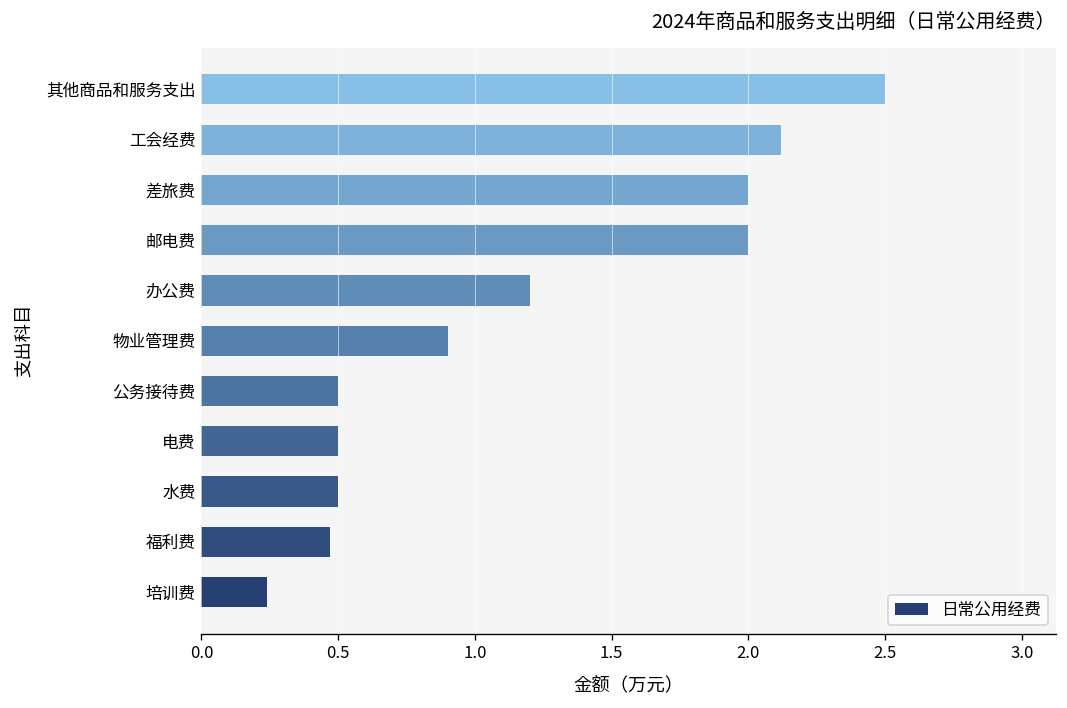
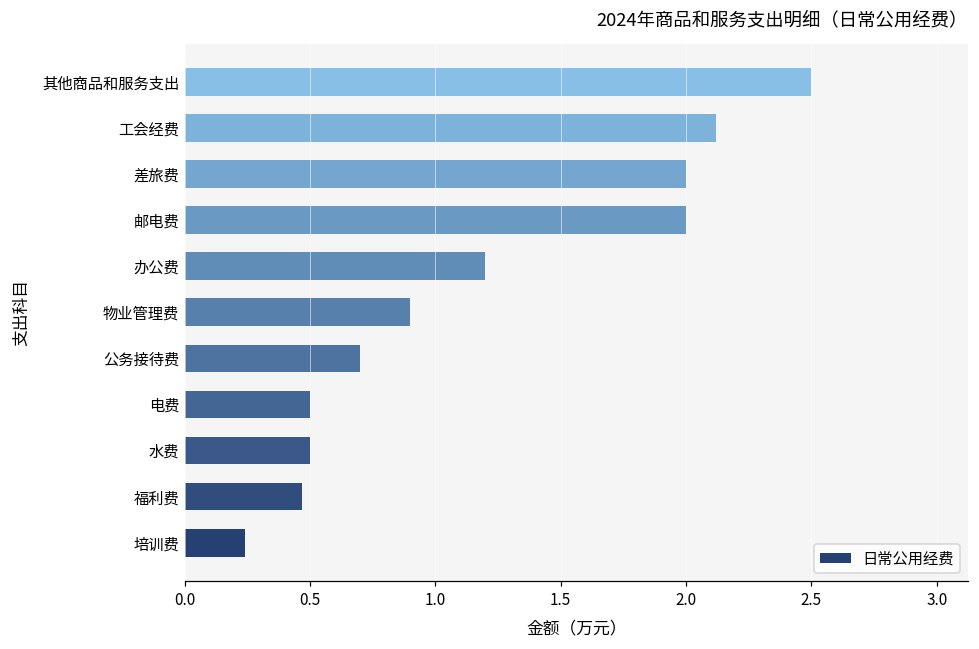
公务接待费: 0.5 -> 0.7
